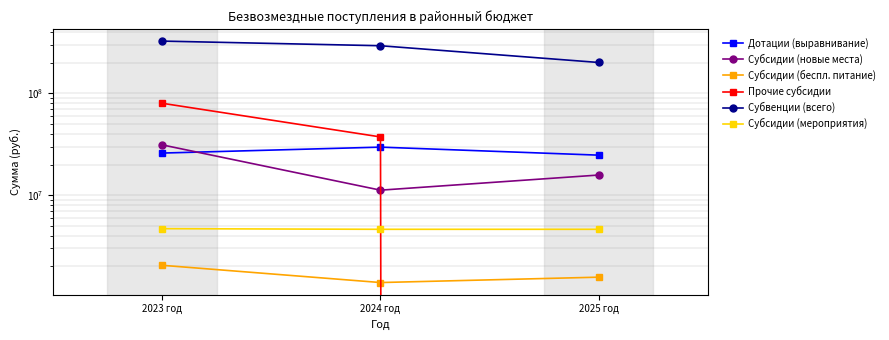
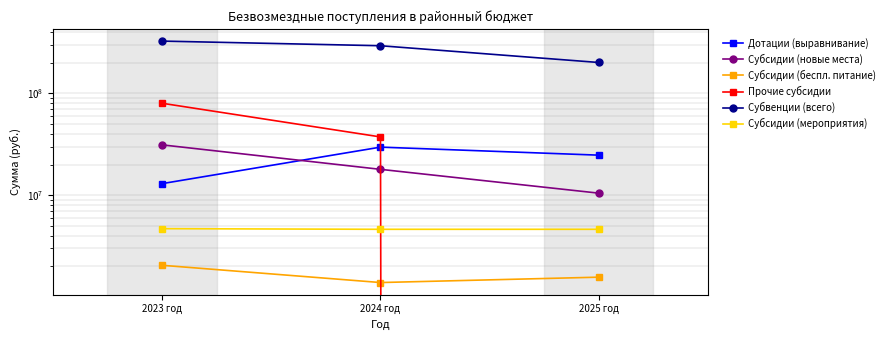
Дотации (выравнивание), 2023 год: 26000000 -> 13000000
Субсидии (новые места), 2024 год: 11000000 -> 18000000
Субсидии (новые места), 2025 год: 16000000 -> 10000000
